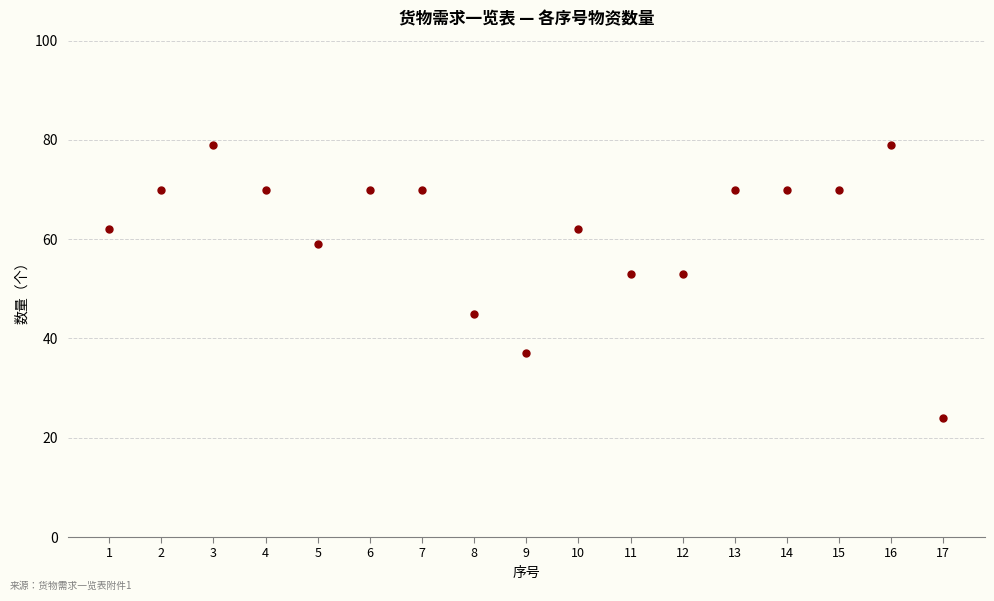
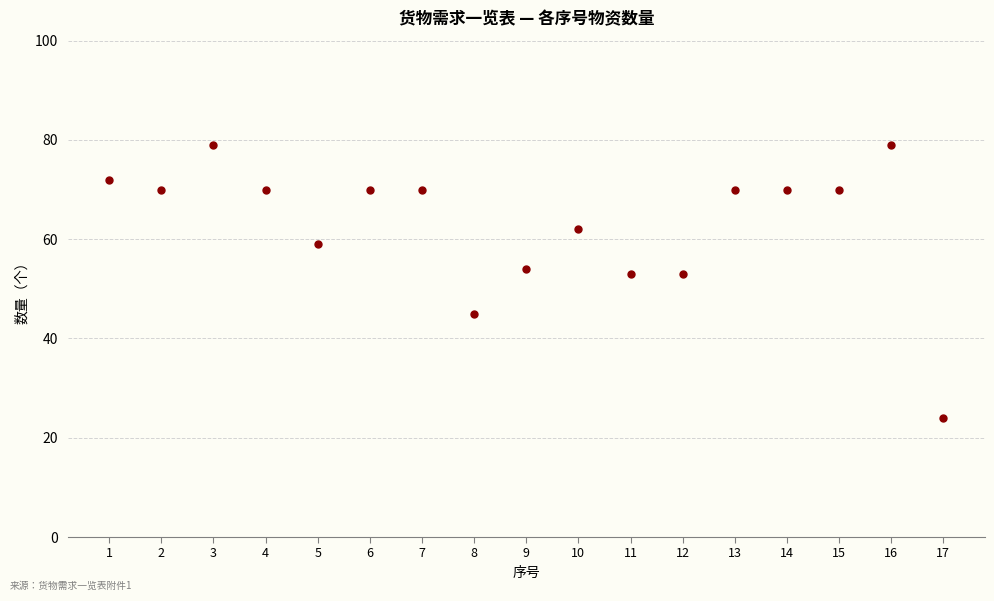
1: 62 -> 72
9: 37 -> 54
